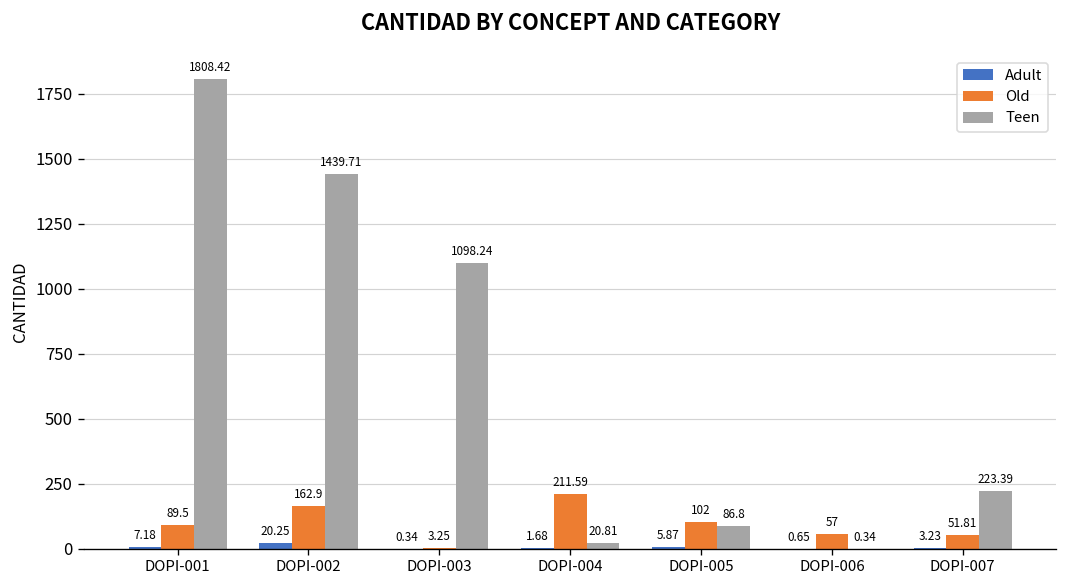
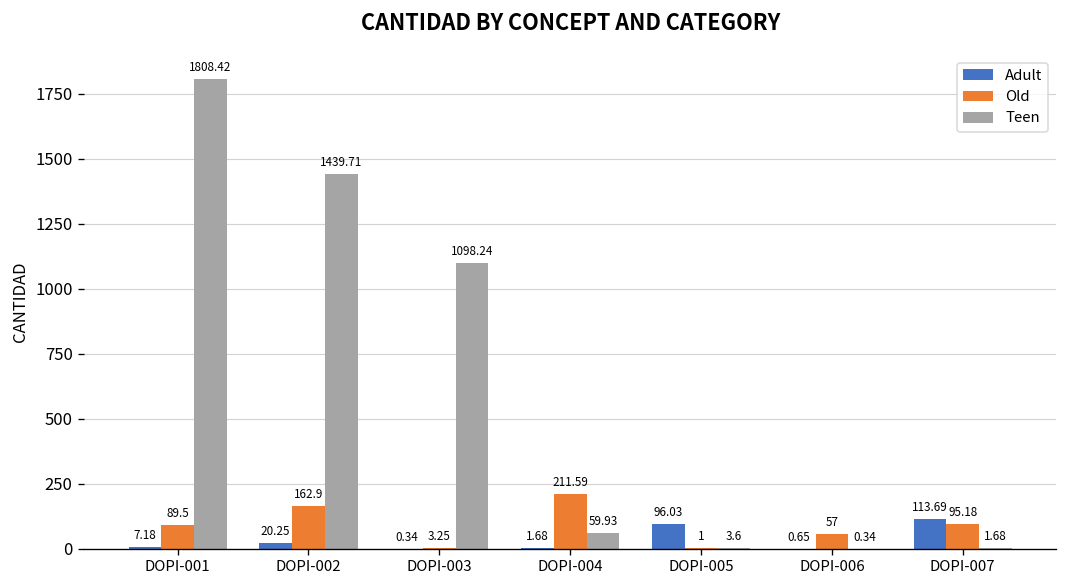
Teen, DOPI-004: 20.81 -> 59.93
Adult, DOPI-005: 5.87 -> 96.03
Old, DOPI-005: 102 -> 1
Teen, DOPI-005: 86.8 -> 3.6
Adult, DOPI-007: 3.23 -> 113.69
Old, DOPI-007: 51.81 -> 95.18
Teen, DOPI-007: 223.39 -> 1.68
